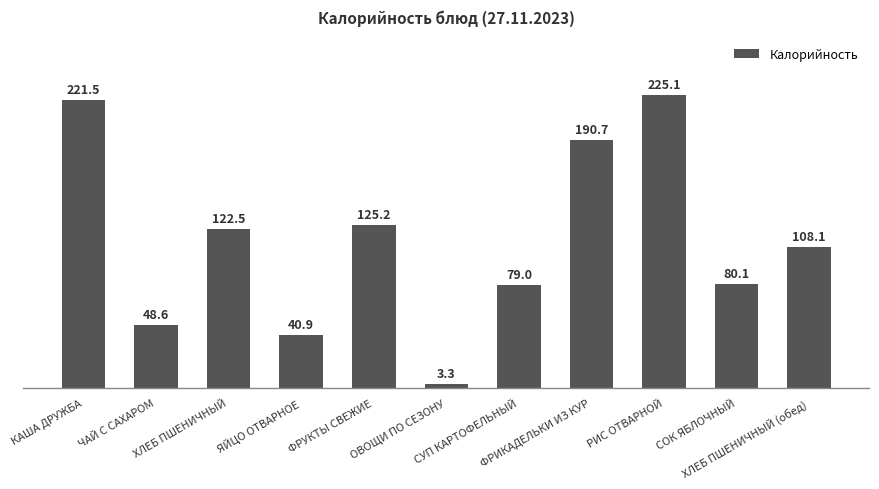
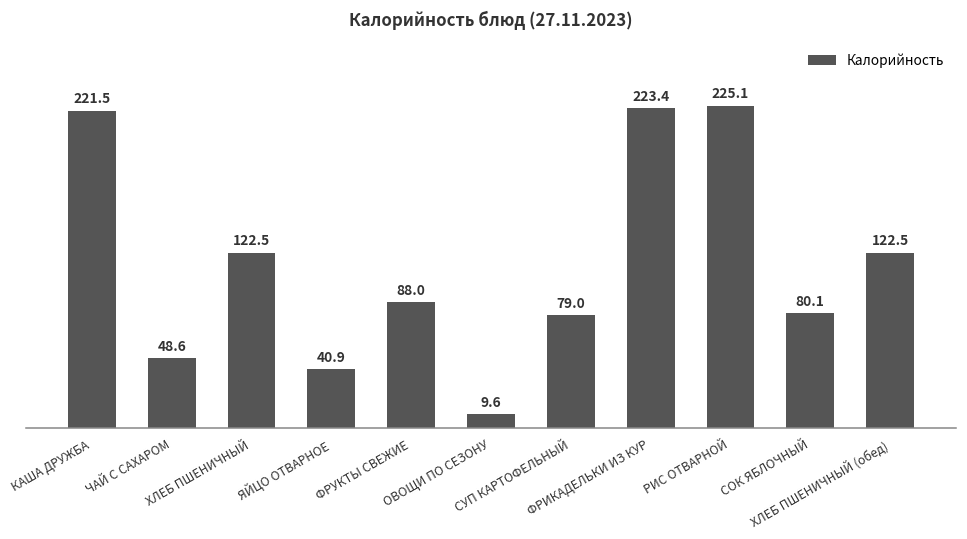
ФРУКТЫ СВЕЖИЕ: 125.2 -> 88.0
ОВОЩИ ПО СЕЗОНУ: 3.3 -> 9.6
ФРИКАДЕЛЬКИ ИЗ КУР: 190.7 -> 223.4
ХЛЕБ ПШЕНИЧНЫЙ (обед): 108.1 -> 122.5
